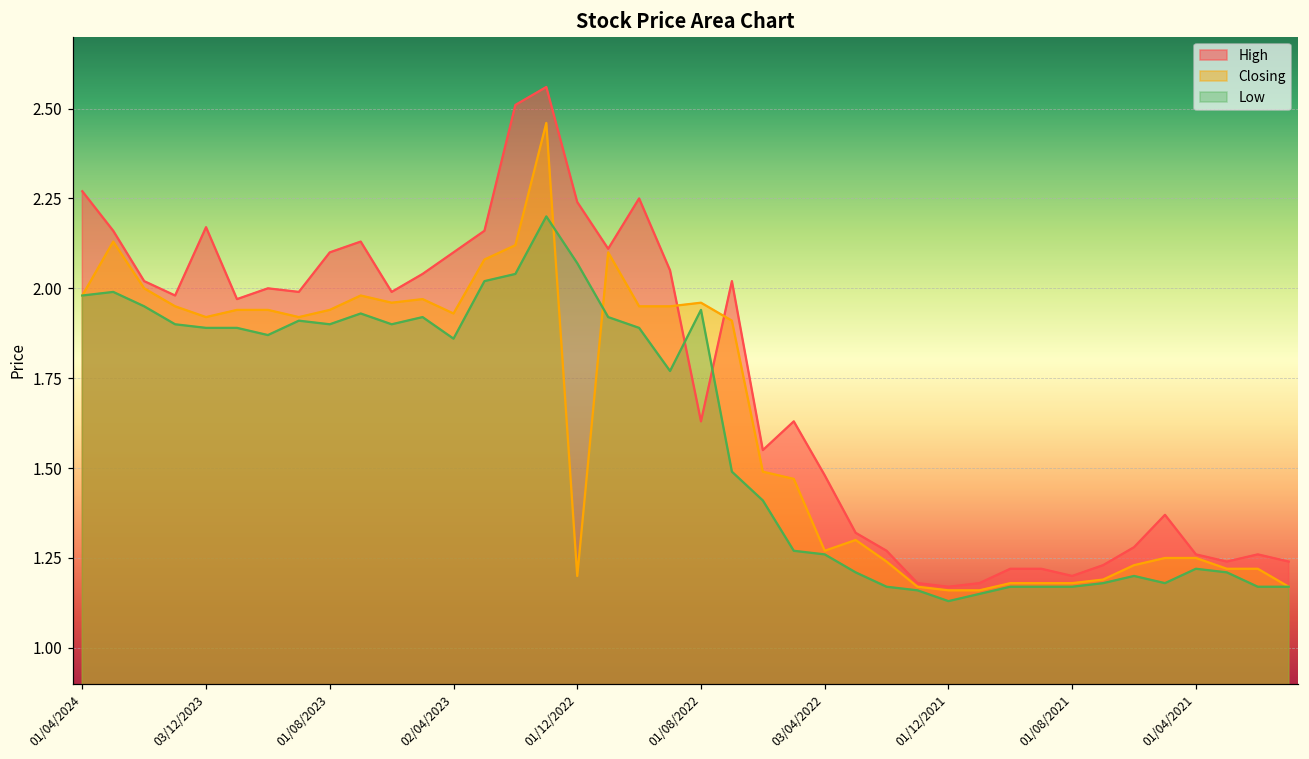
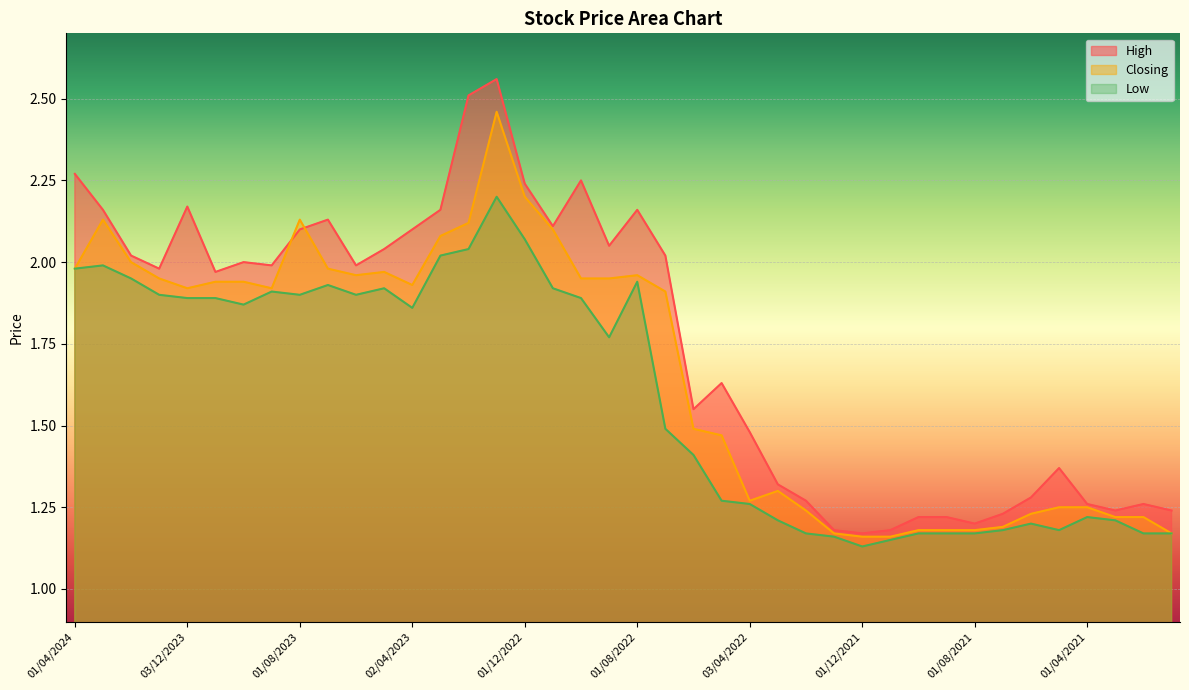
Closing, 01/08/2023: 1.94 -> 2.13
Closing, 01/12/2022: 1.2 -> 2.2
High, 01/08/2022: 1.63 -> 2.16
